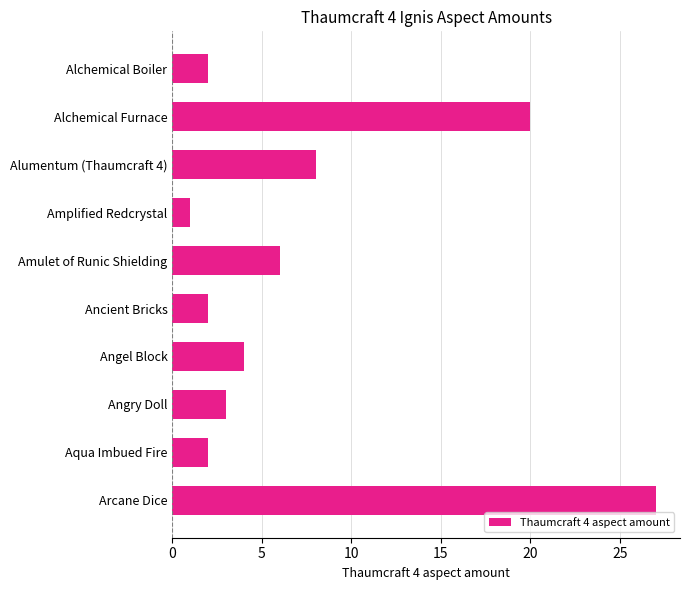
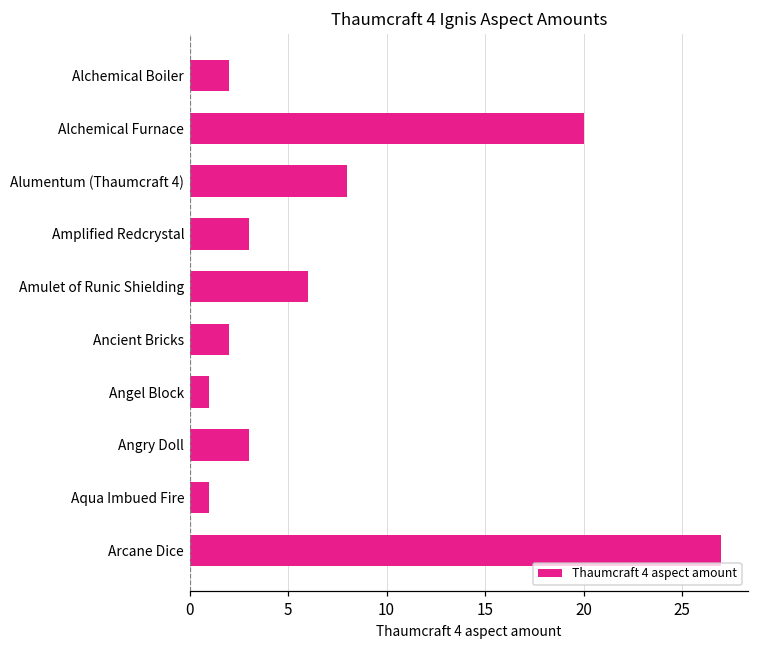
Amplified Redcrystal: 1 -> 3
Angel Block: 4 -> 1
Aqua Imbued Fire: 2 -> 1
